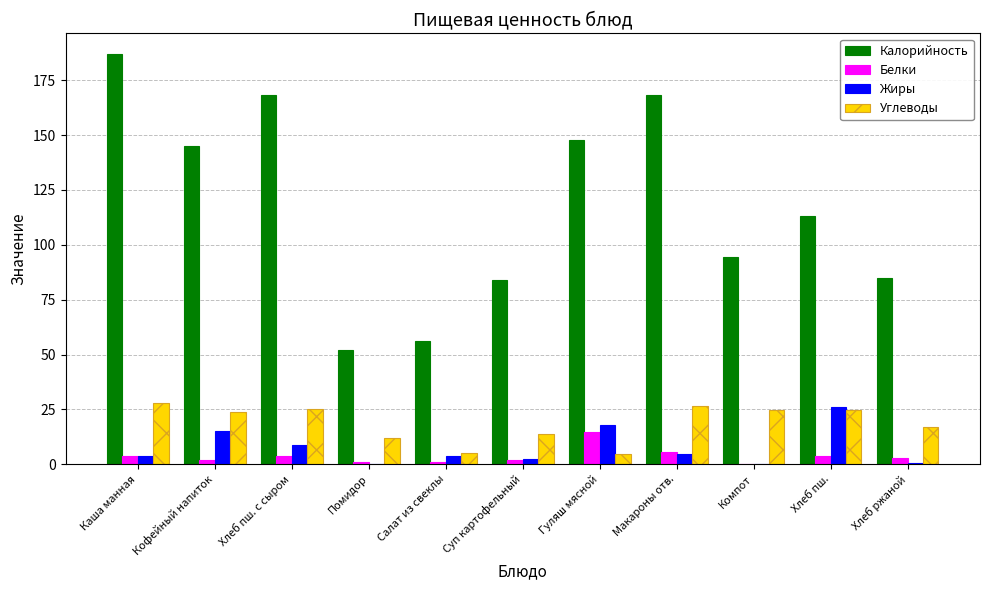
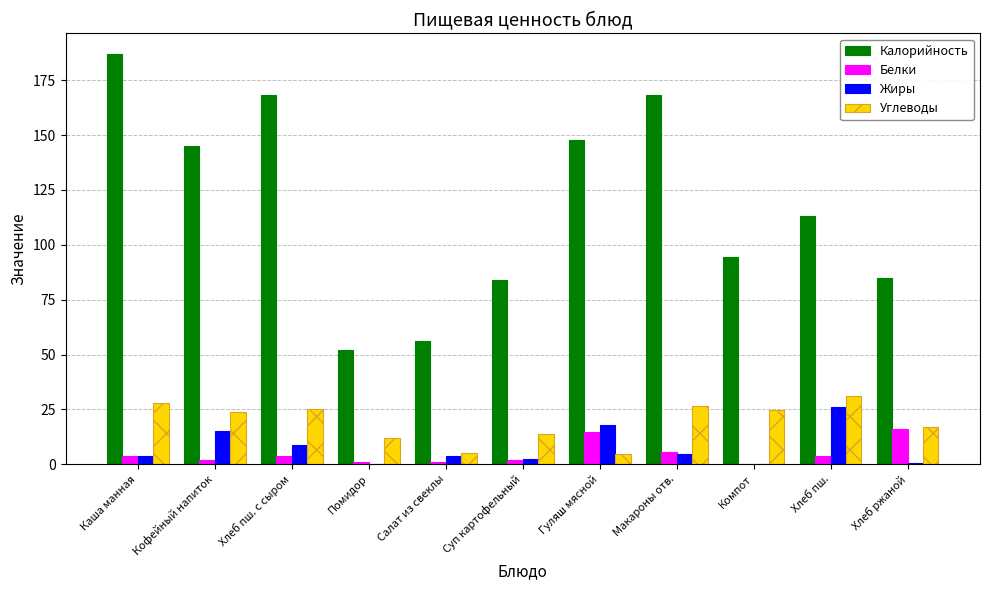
Углеводы, Хлеб пш.: 25 -> 31
Белки, Хлеб ржаной: 3 -> 16
